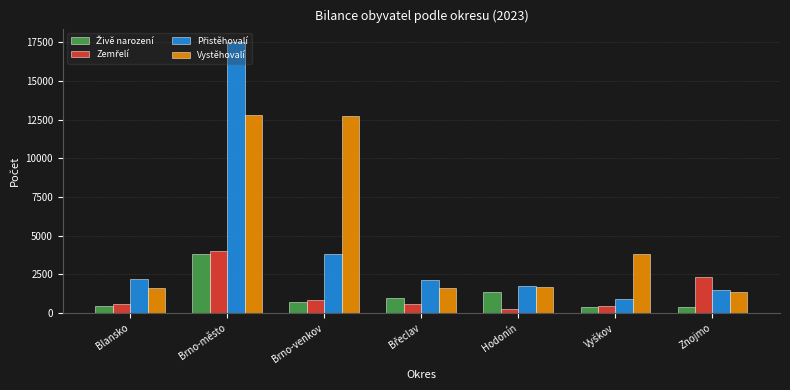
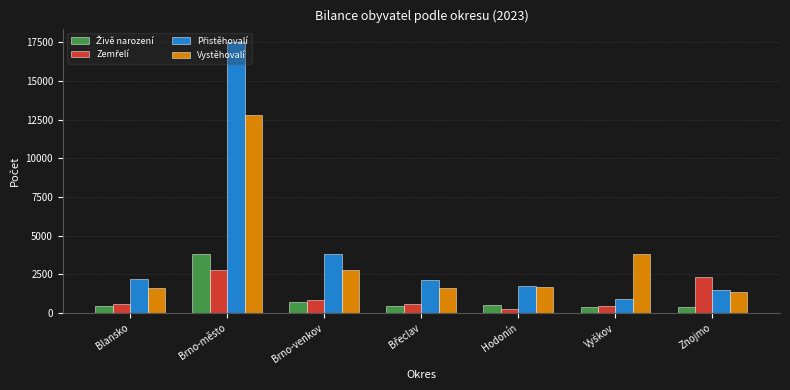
Zemřelí, Brno-město: 4000 -> 2800
Vystěhovalí, Brno-venkov: 12700 -> 2800
Živě narození, Břeclav: 1000 -> 400
Živě narození, Hodonín: 1400 -> 500
